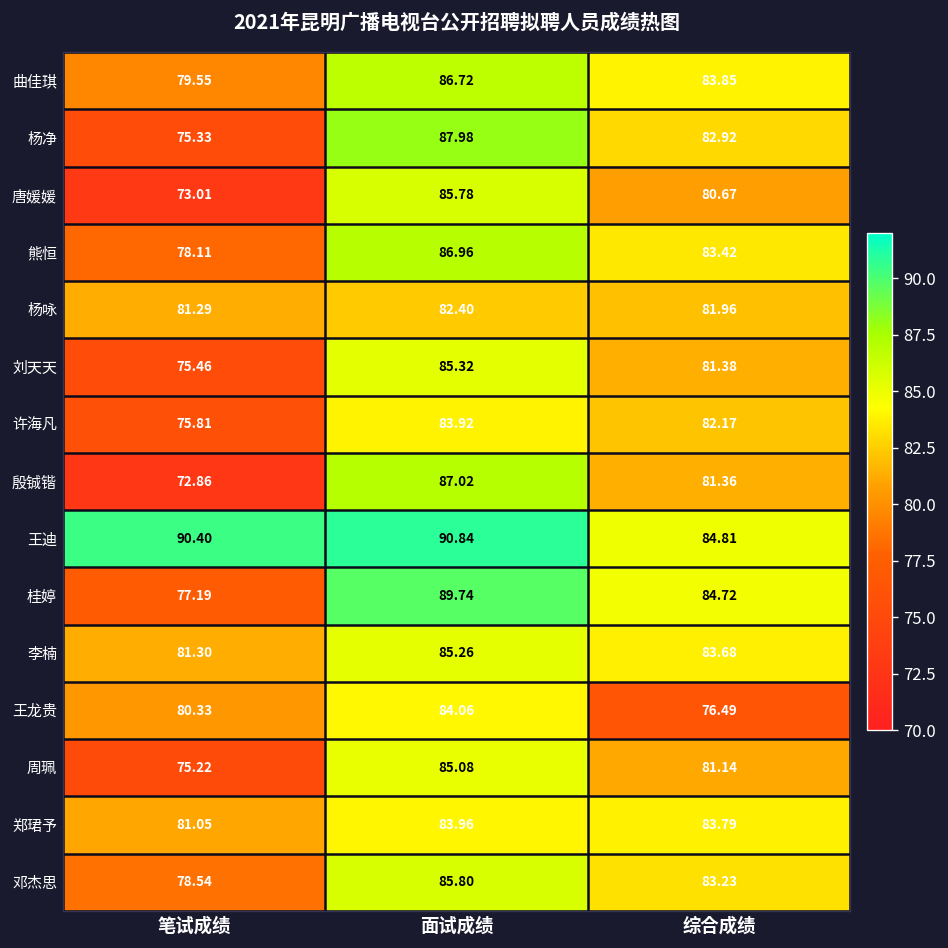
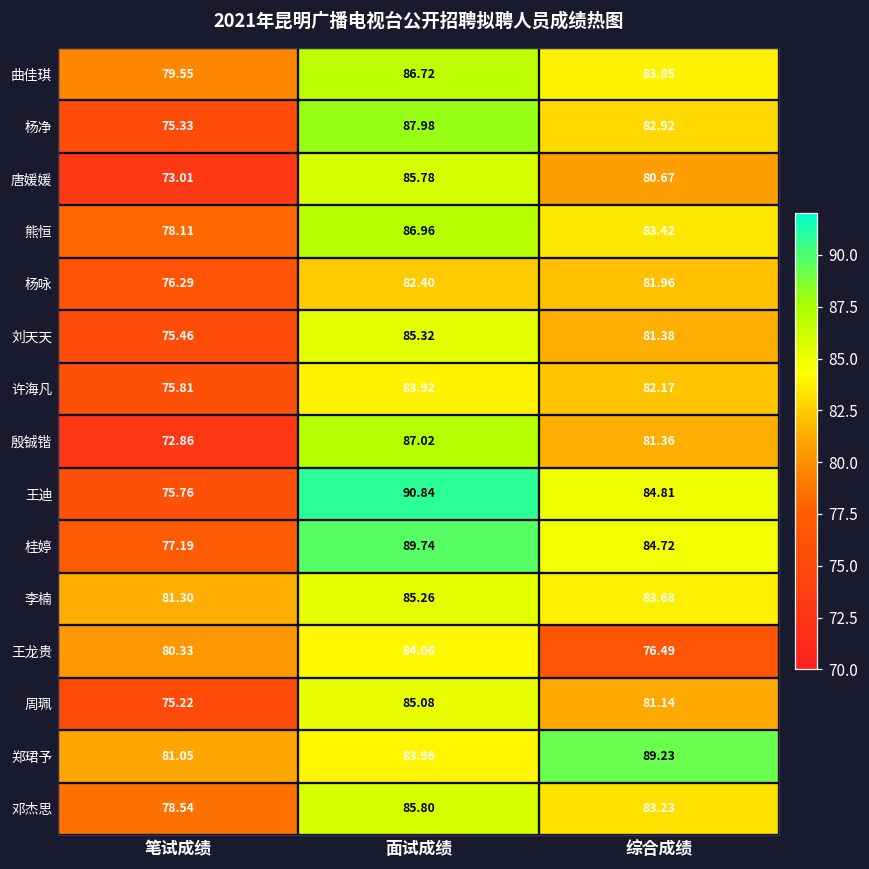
杨咏, 笔试成绩: 81.29 -> 76.29
王迪, 笔试成绩: 90.40 -> 75.76
郑珺予, 综合成绩: 83.79 -> 89.23
